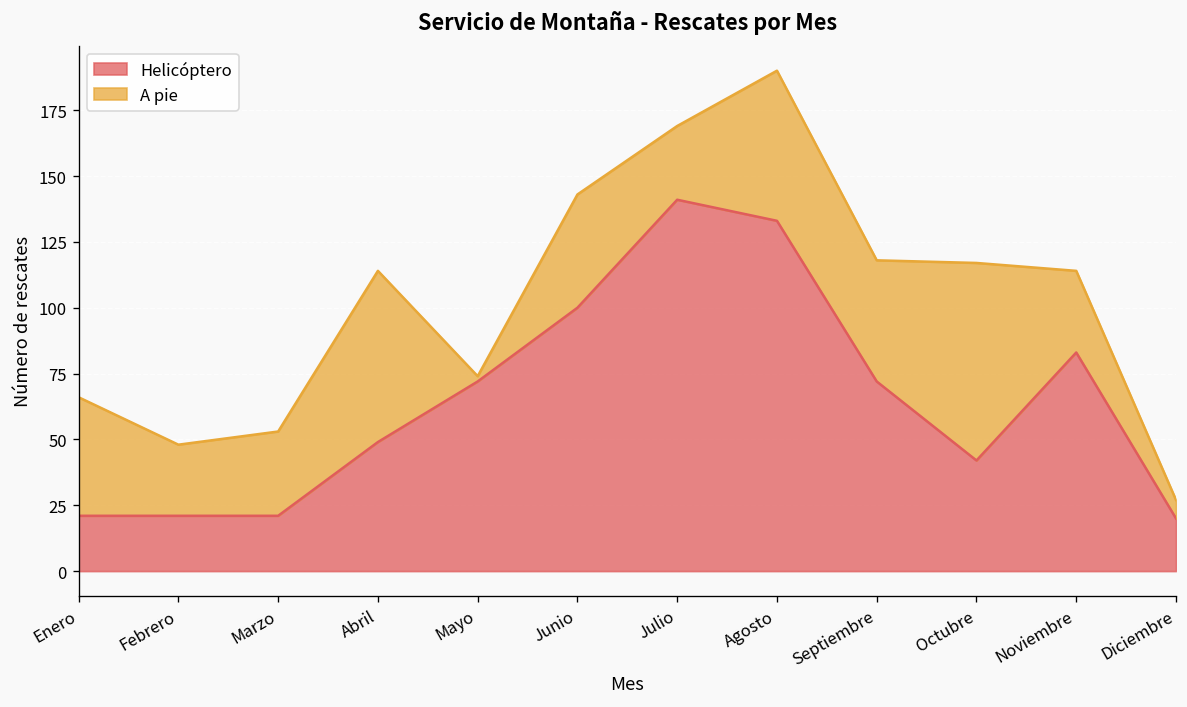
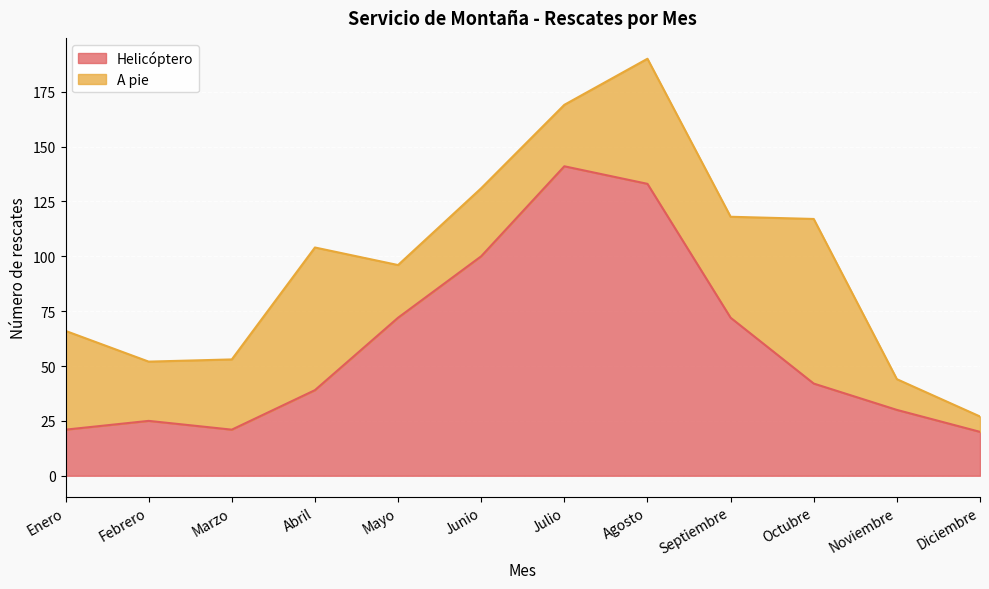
Helicóptero, Febrero: 21 -> 25
Helicóptero, Abril: 49 -> 39
A pie, Mayo: 2 -> 24
A pie, Junio: 43 -> 31
Helicóptero, Noviembre: 83 -> 30
A pie, Noviembre: 31 -> 14
